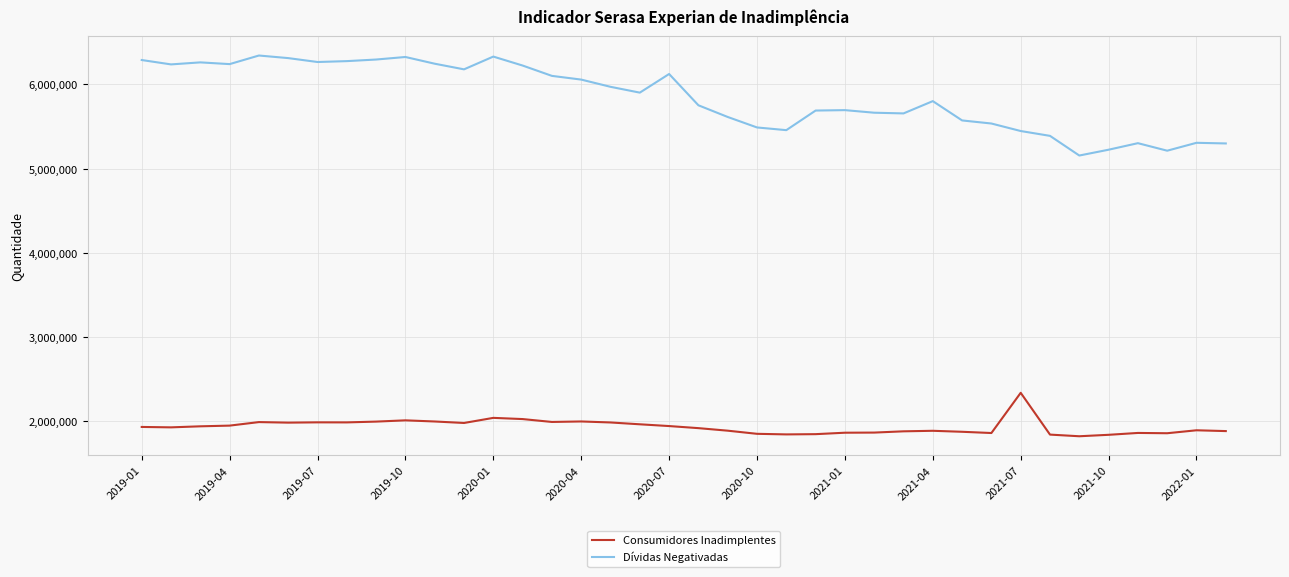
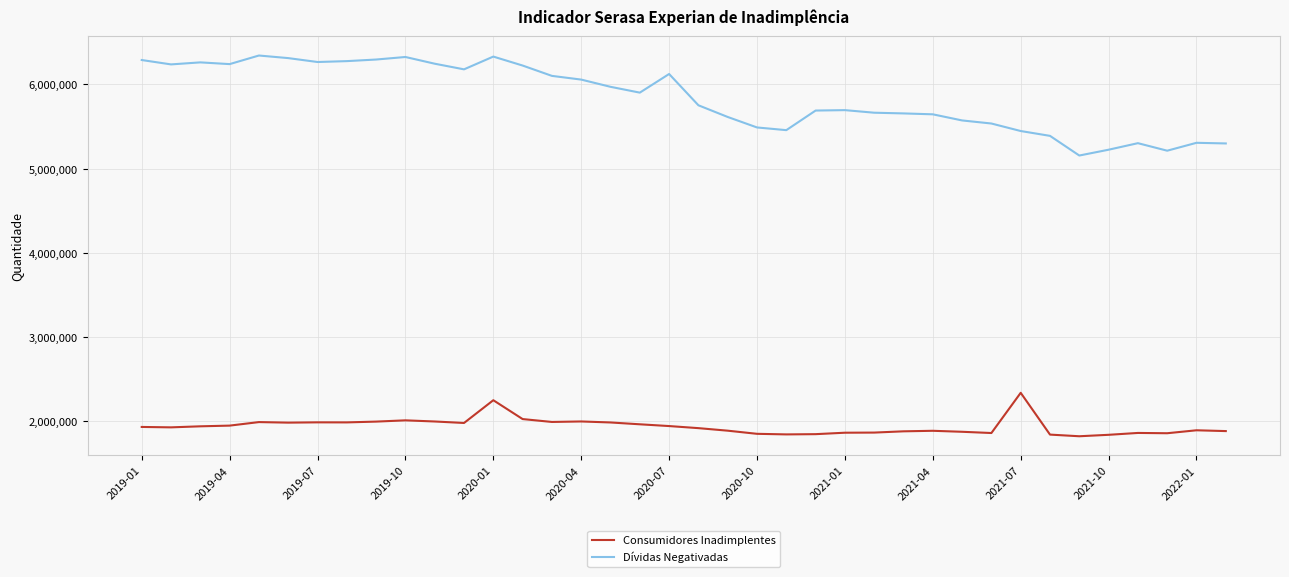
Consumidores Inadimplentes, 2020-01: 2,000,000 -> 2,300,000
Dívidas Negativadas, 2021-04: 5,800,000 -> 5,600,000
